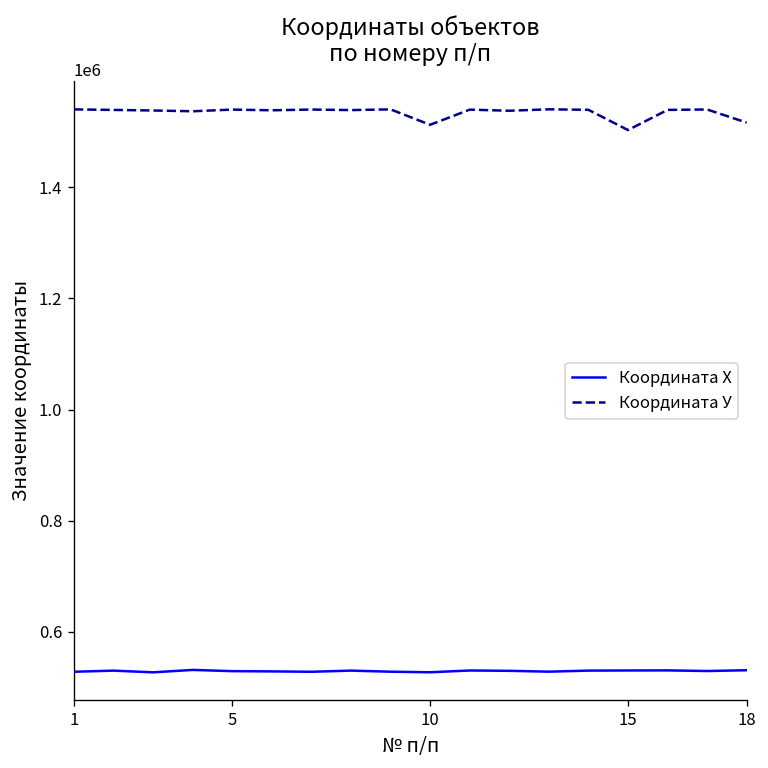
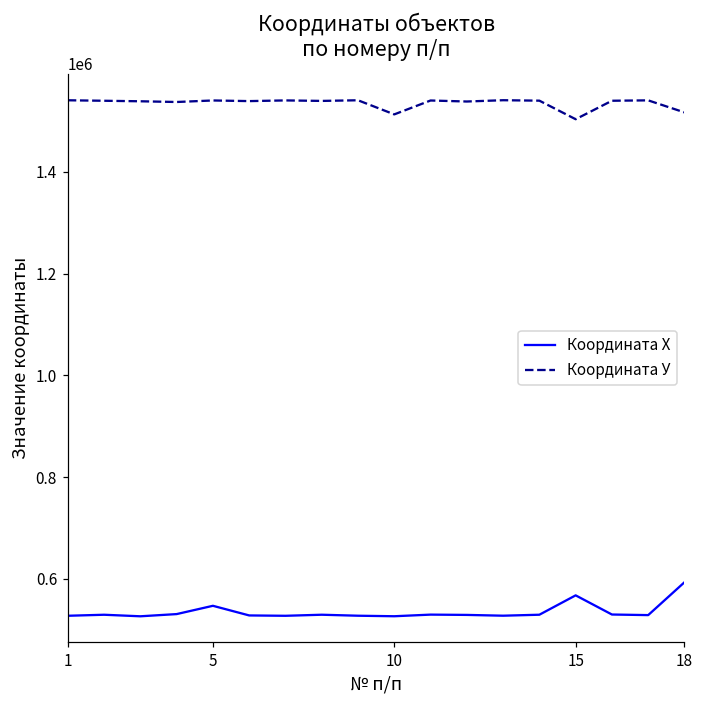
Координата Х, 5: 530000 -> 550000
Координата Х, 15: 530000 -> 570000
Координата Х, 18: 530000 -> 590000
